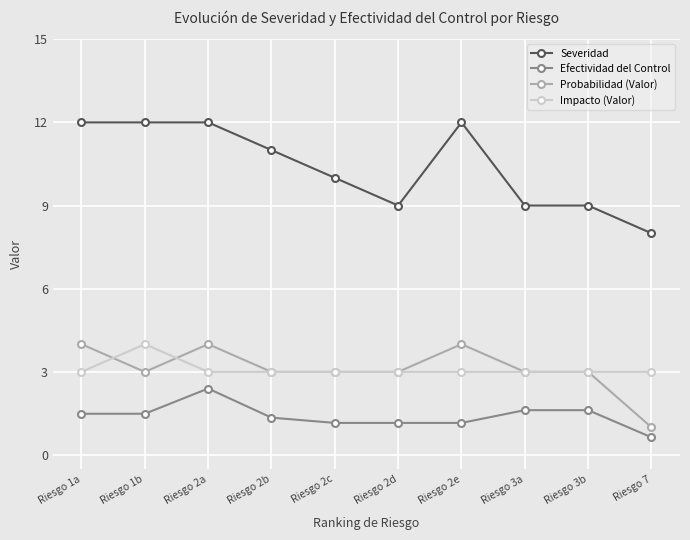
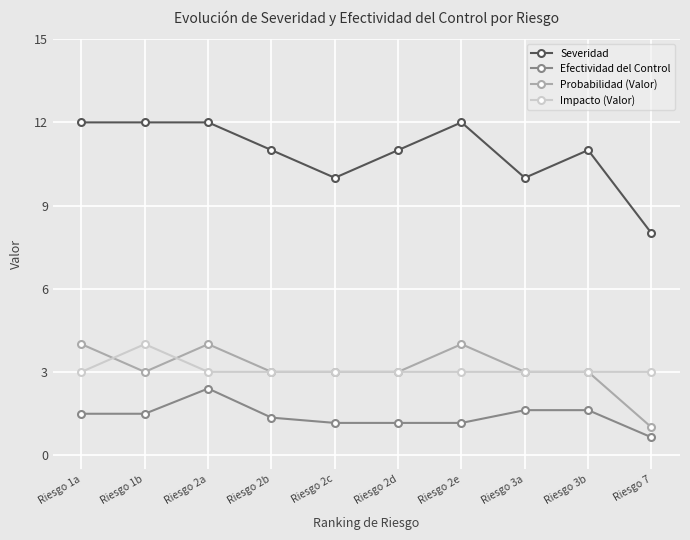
Severidad, Riesgo 2d: 9 -> 11
Severidad, Riesgo 3a: 9 -> 10
Severidad, Riesgo 3b: 9 -> 11
